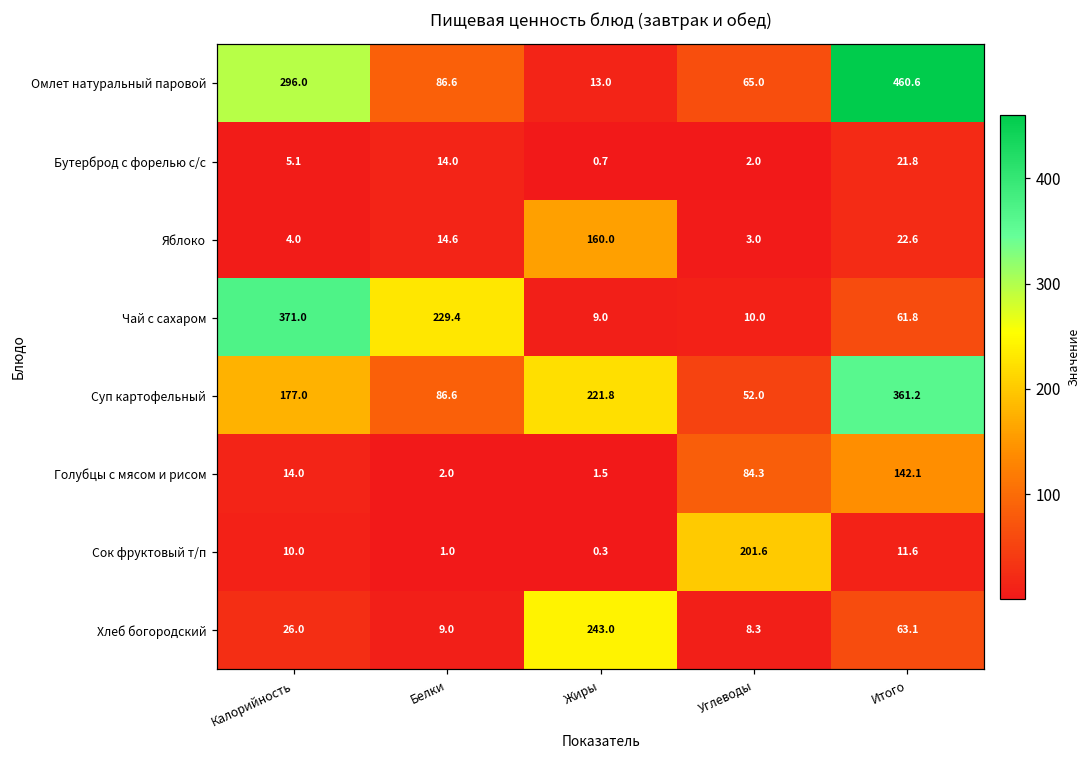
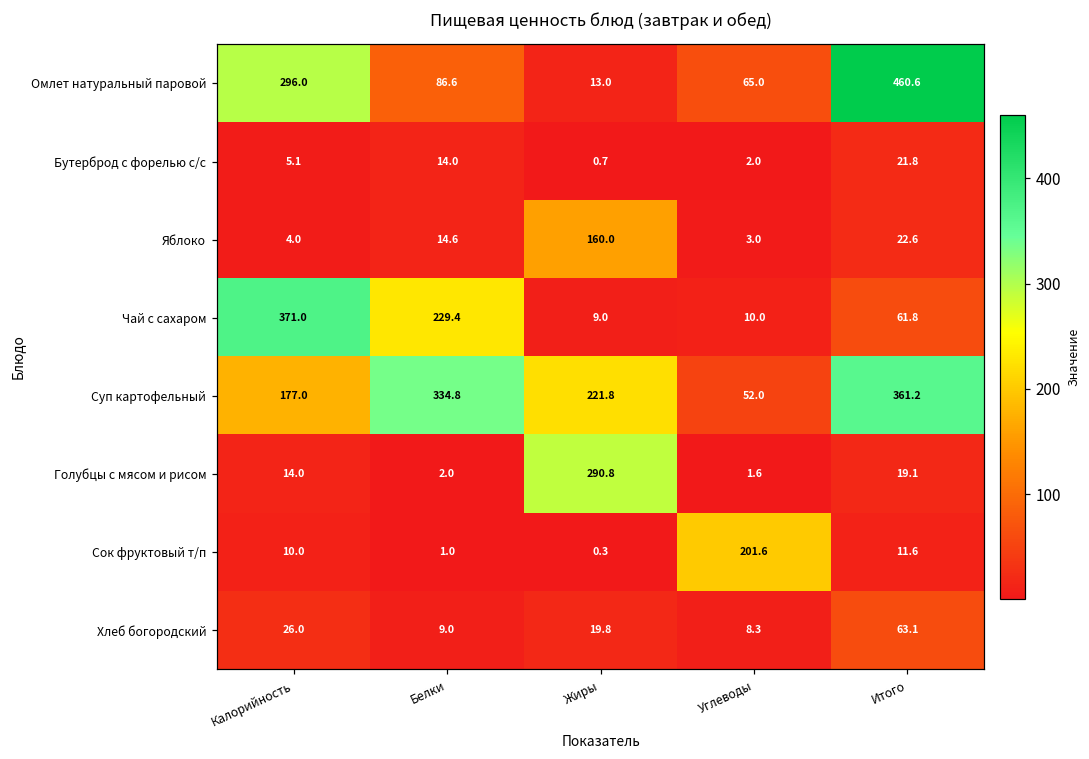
Суп картофельный, Белки: 86.6 -> 334.8
Голубцы с мясом и рисом, Жиры: 1.5 -> 290.8
Голубцы с мясом и рисом, Углеводы: 84.3 -> 1.6
Голубцы с мясом и рисом, Итого: 142.1 -> 19.1
Хлеб богородский, Жиры: 243.0 -> 19.8
